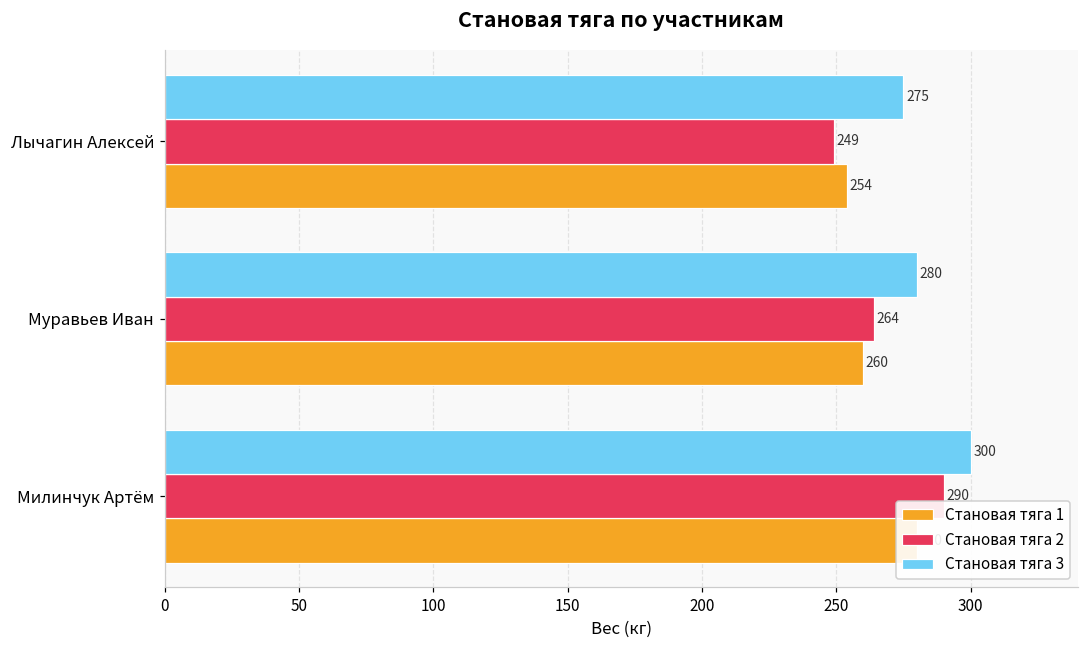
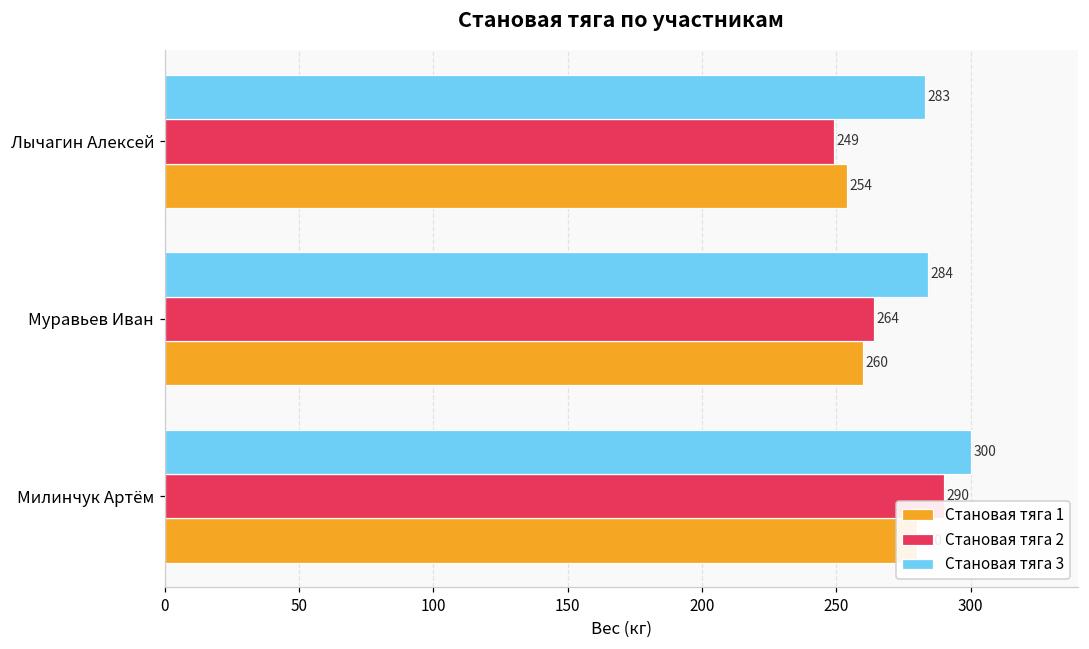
Становая тяга 3, Лычагин Алексей: 275 -> 283
Становая тяга 3, Муравьев Иван: 280 -> 284
